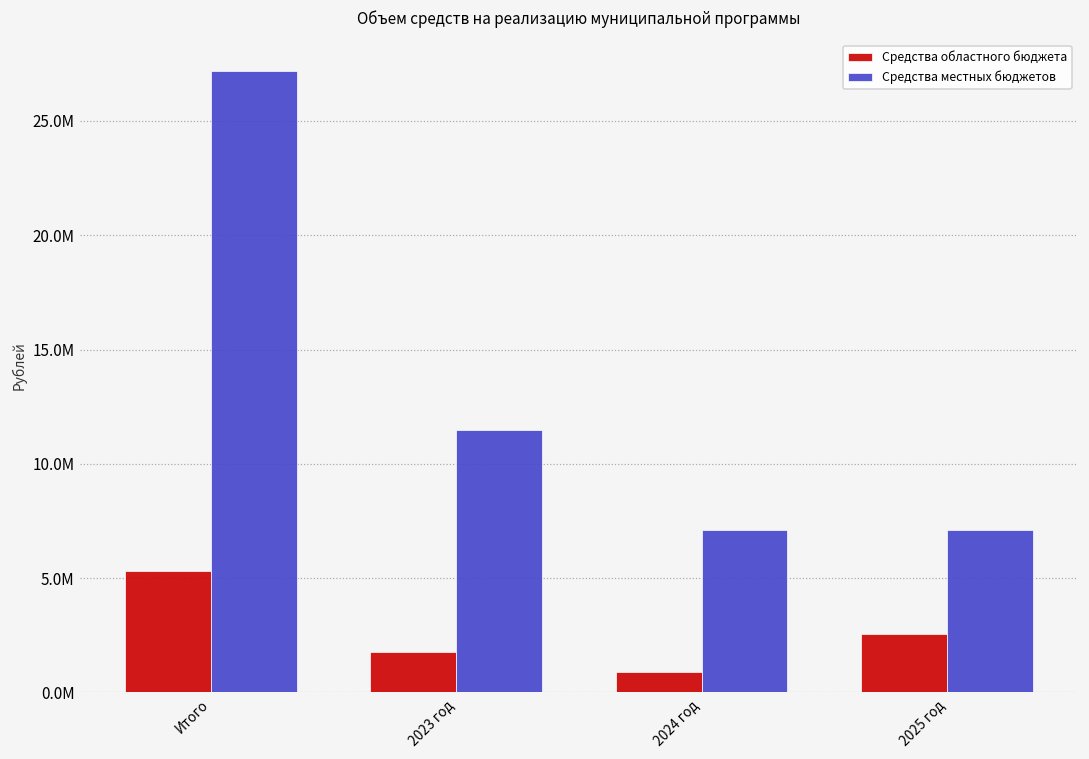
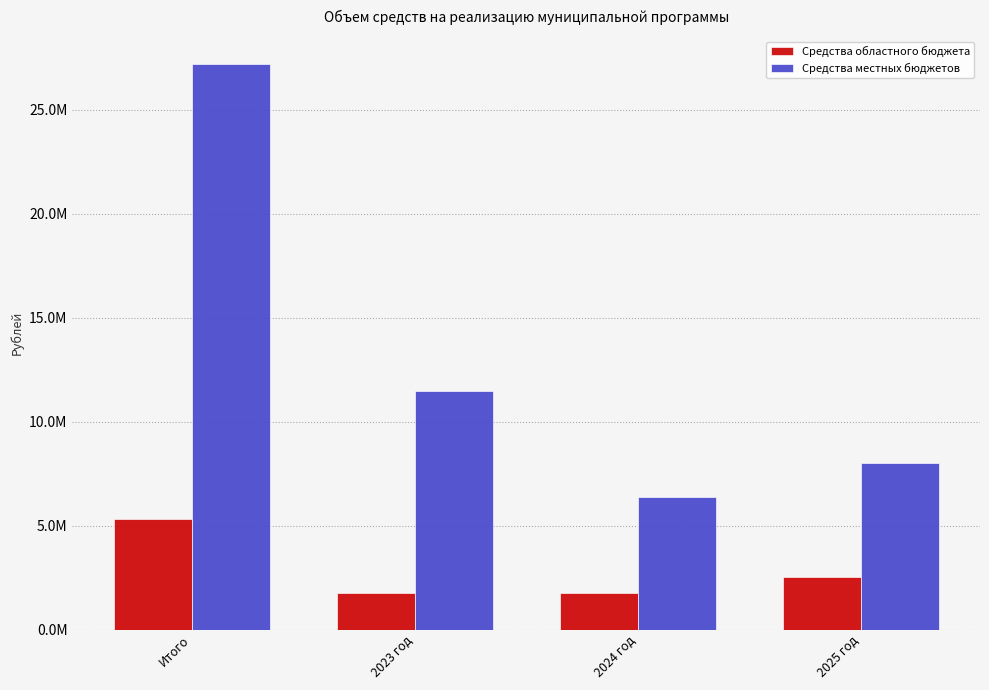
Средства областного бюджета, 2024 год: 900000 -> 1800000
Средства местных бюджетов, 2024 год: 7100000 -> 6400000
Средства местных бюджетов, 2025 год: 7100000 -> 8000000
